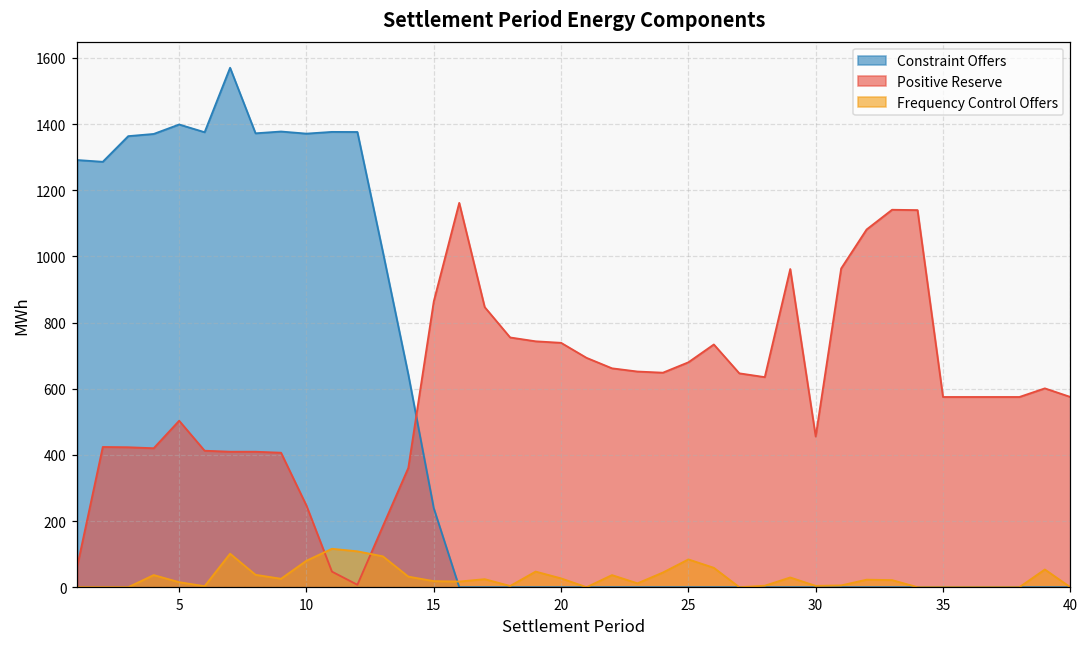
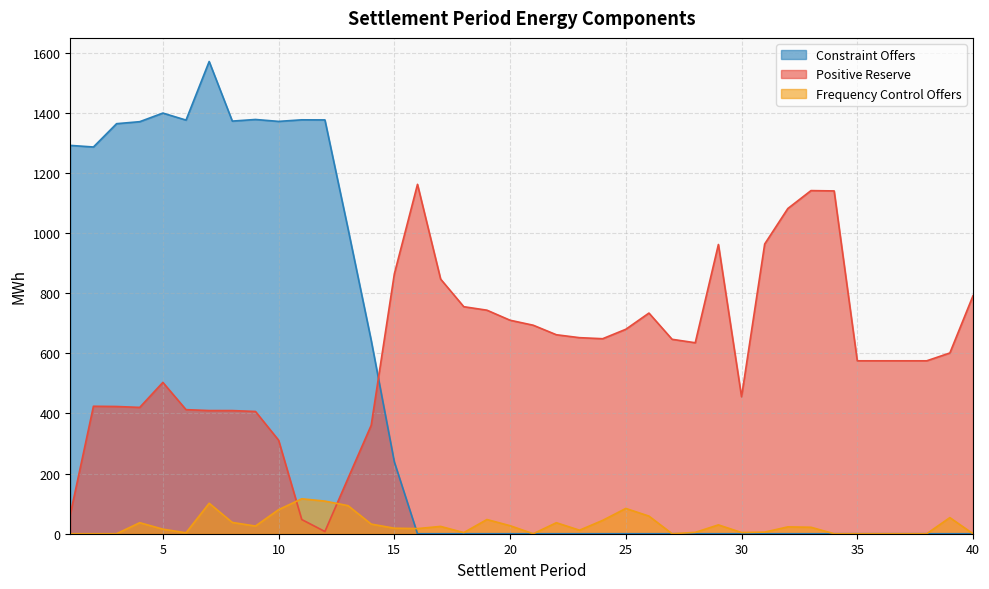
Positive Reserve, 10: 250 -> 310
Positive Reserve, 20: 740 -> 710
Positive Reserve, 40: 580 -> 790
